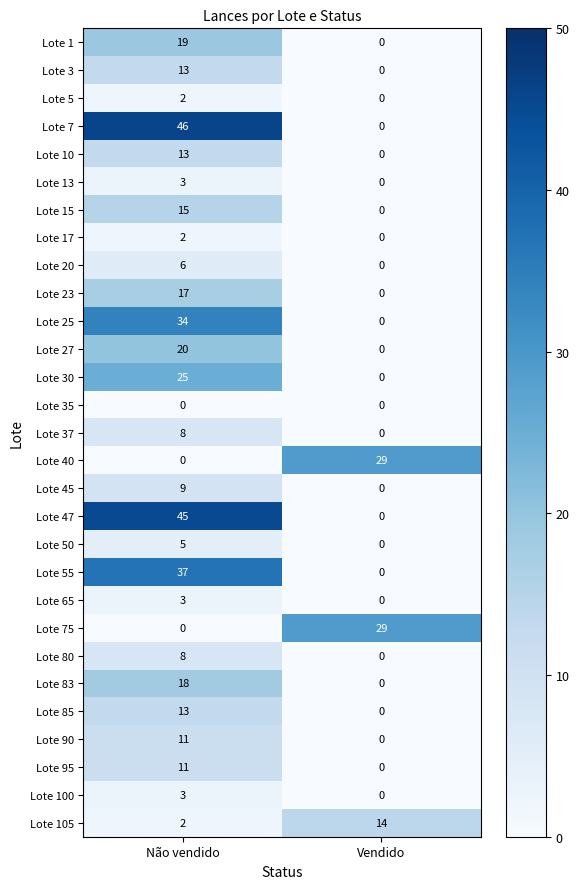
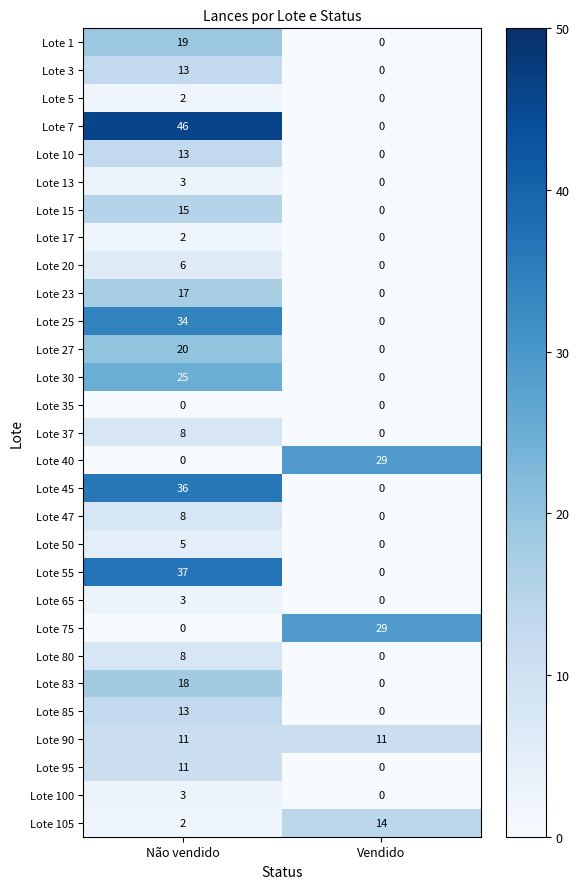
Lote 45, Não vendido: 9 -> 36
Lote 47, Não vendido: 45 -> 8
Lote 90, Vendido: 0 -> 11
